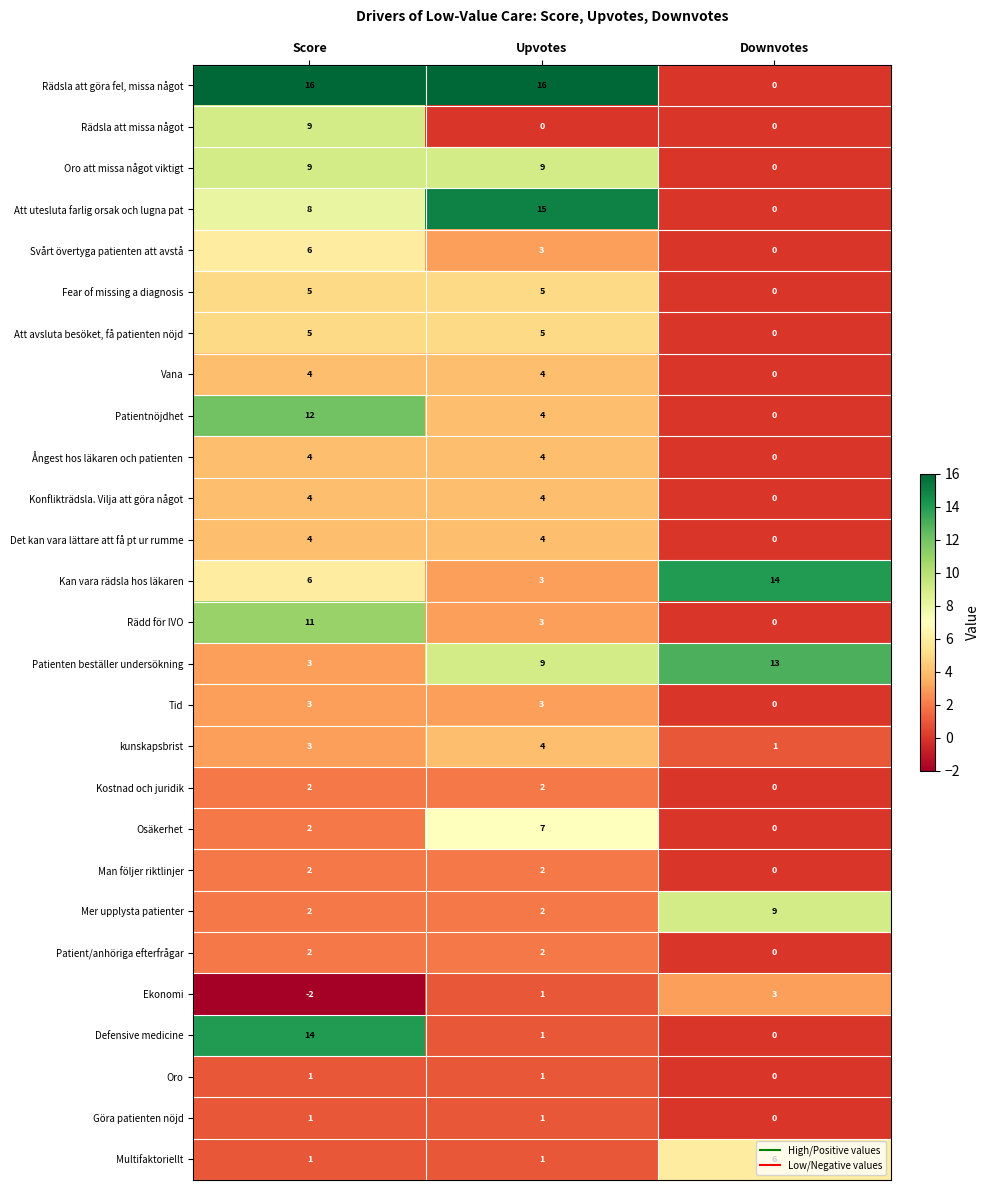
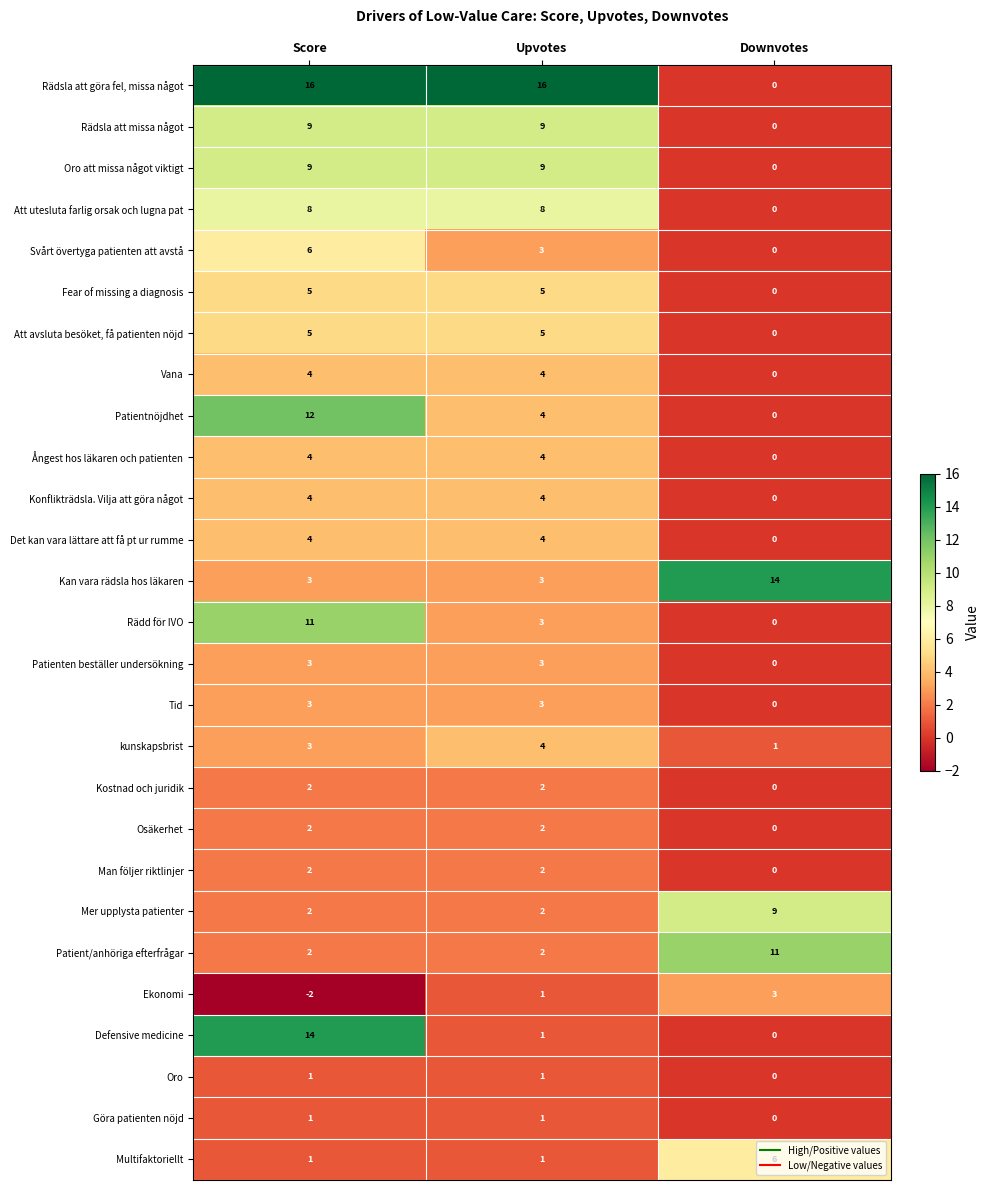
Rädsla att missa något, Upvotes: 0 -> 9
Att utesluta farlig orsak och lugna pat, Upvotes: 15 -> 8
Kan vara rädsla hos läkaren, Score: 6 -> 3
Patienten beställer undersökning, Upvotes: 9 -> 3
Patienten beställer undersökning, Downvotes: 13 -> 0
Osäkerhet, Upvotes: 7 -> 2
Patient/anhöriga efterfrågar, Downvotes: 0 -> 11
